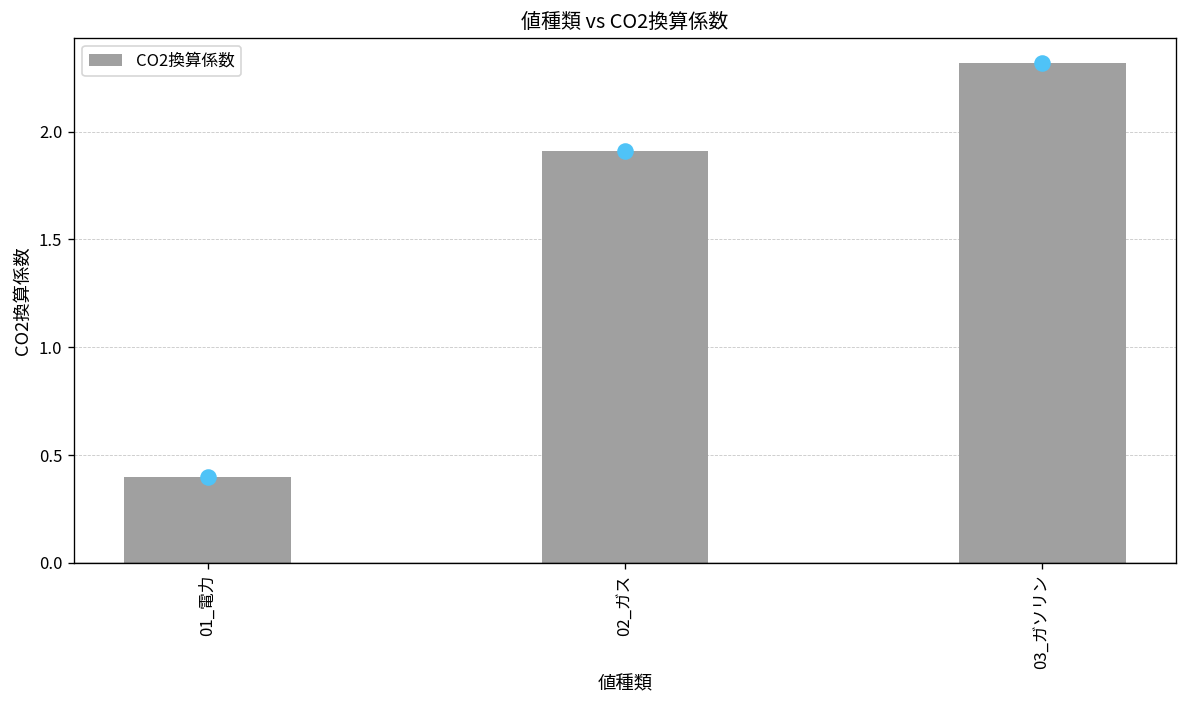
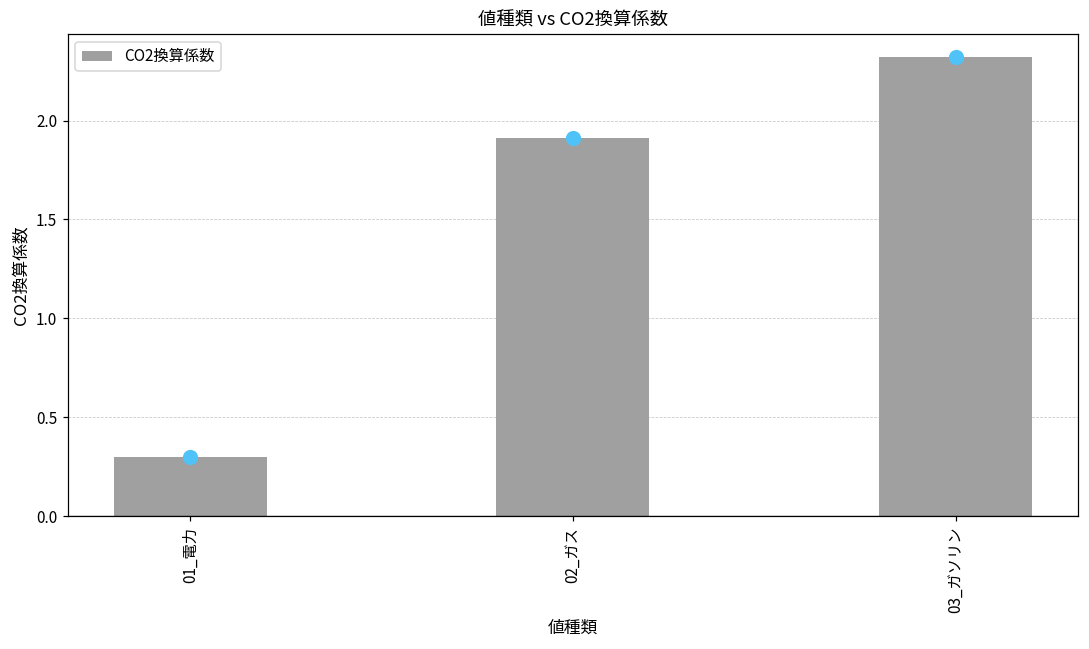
01_電力: 0.4 -> 0.3
